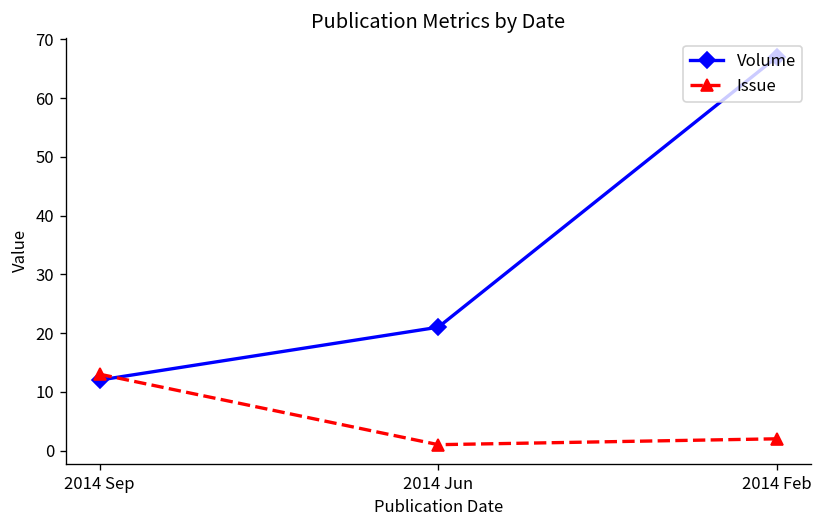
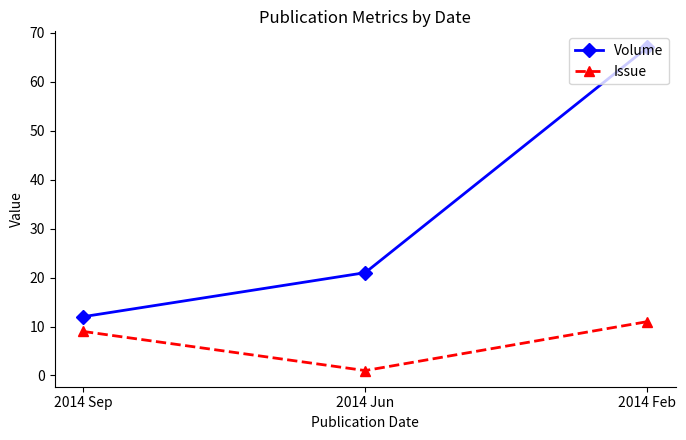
Issue, 2014 Sep: 13 -> 9
Issue, 2014 Feb: 2 -> 11
